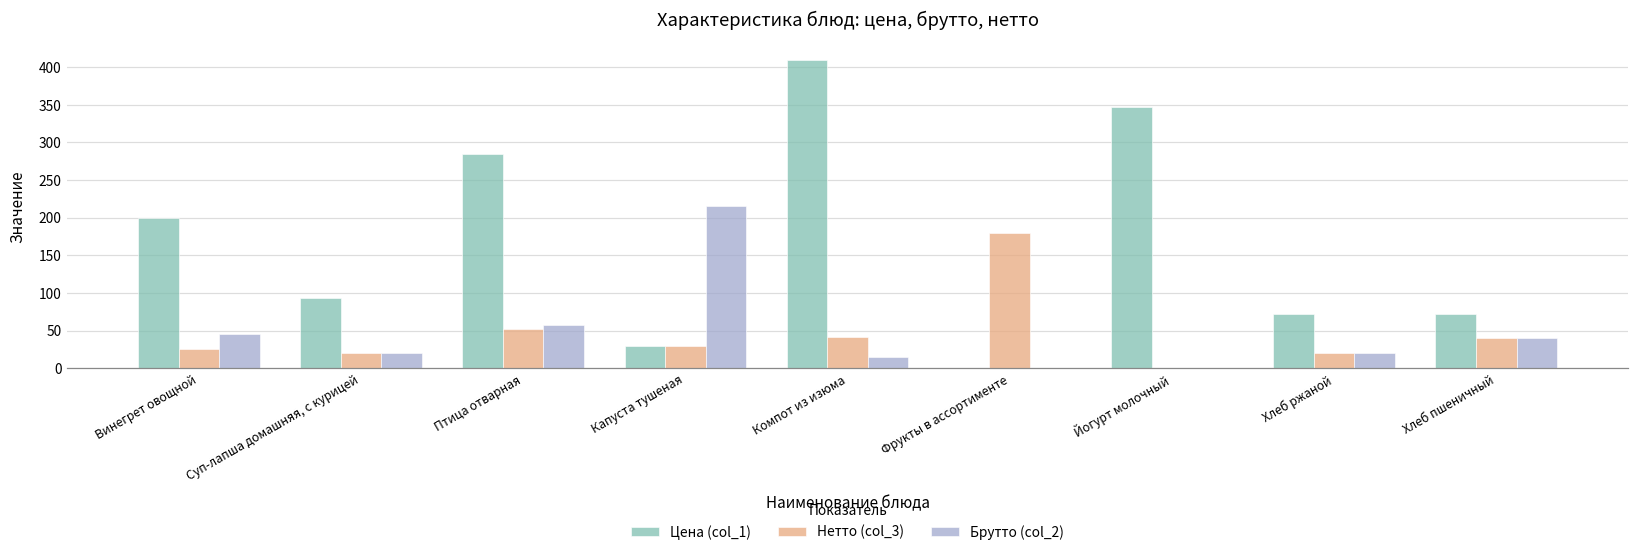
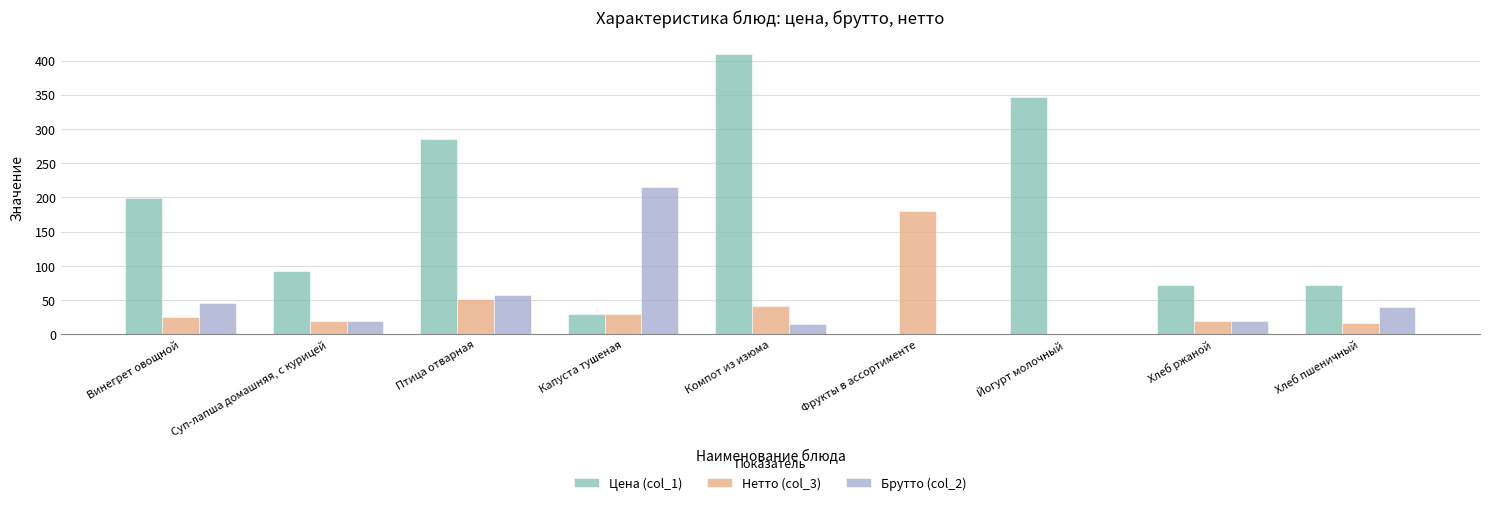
Нетто (col_3), Хлеб пшеничный: 40 -> 20
